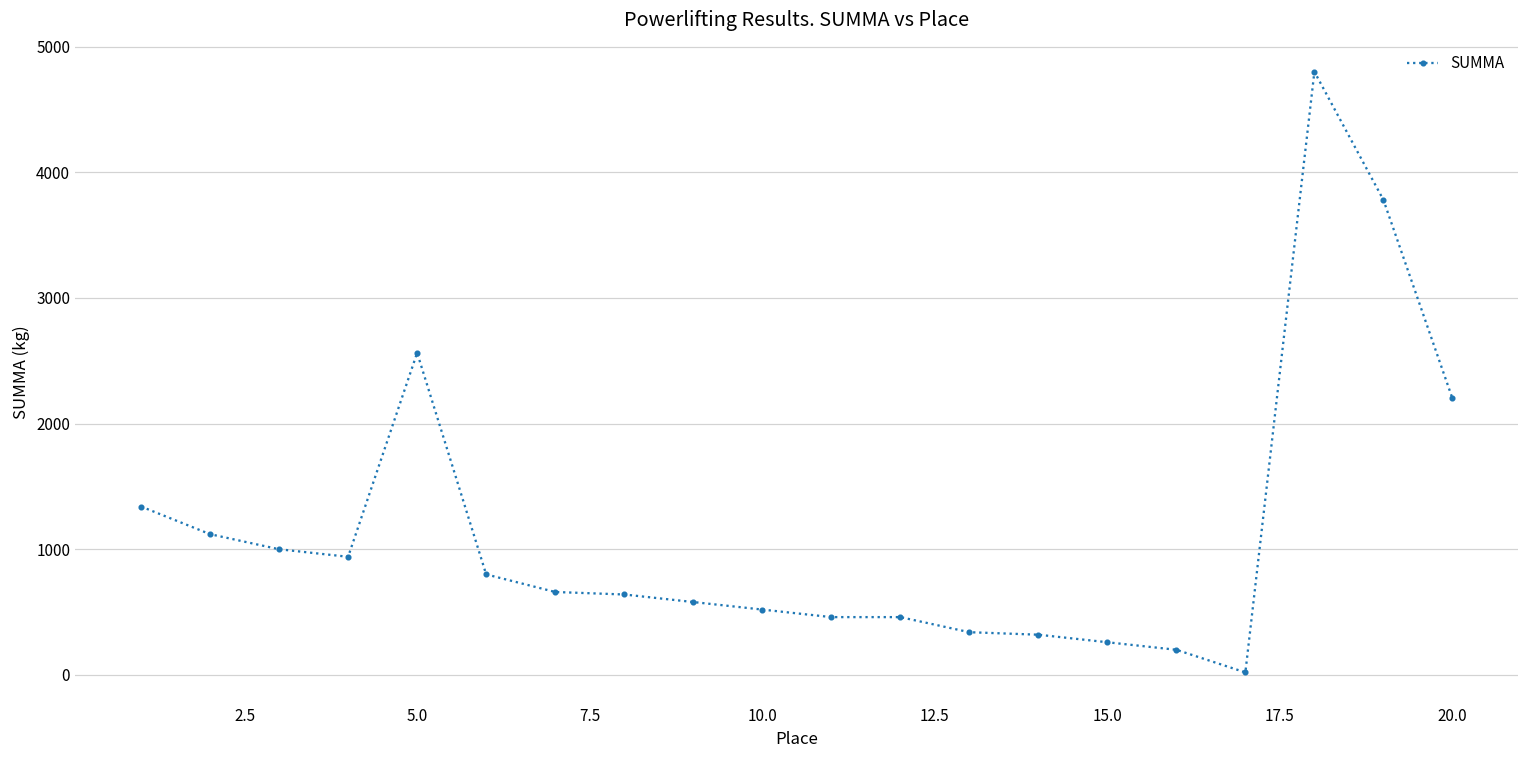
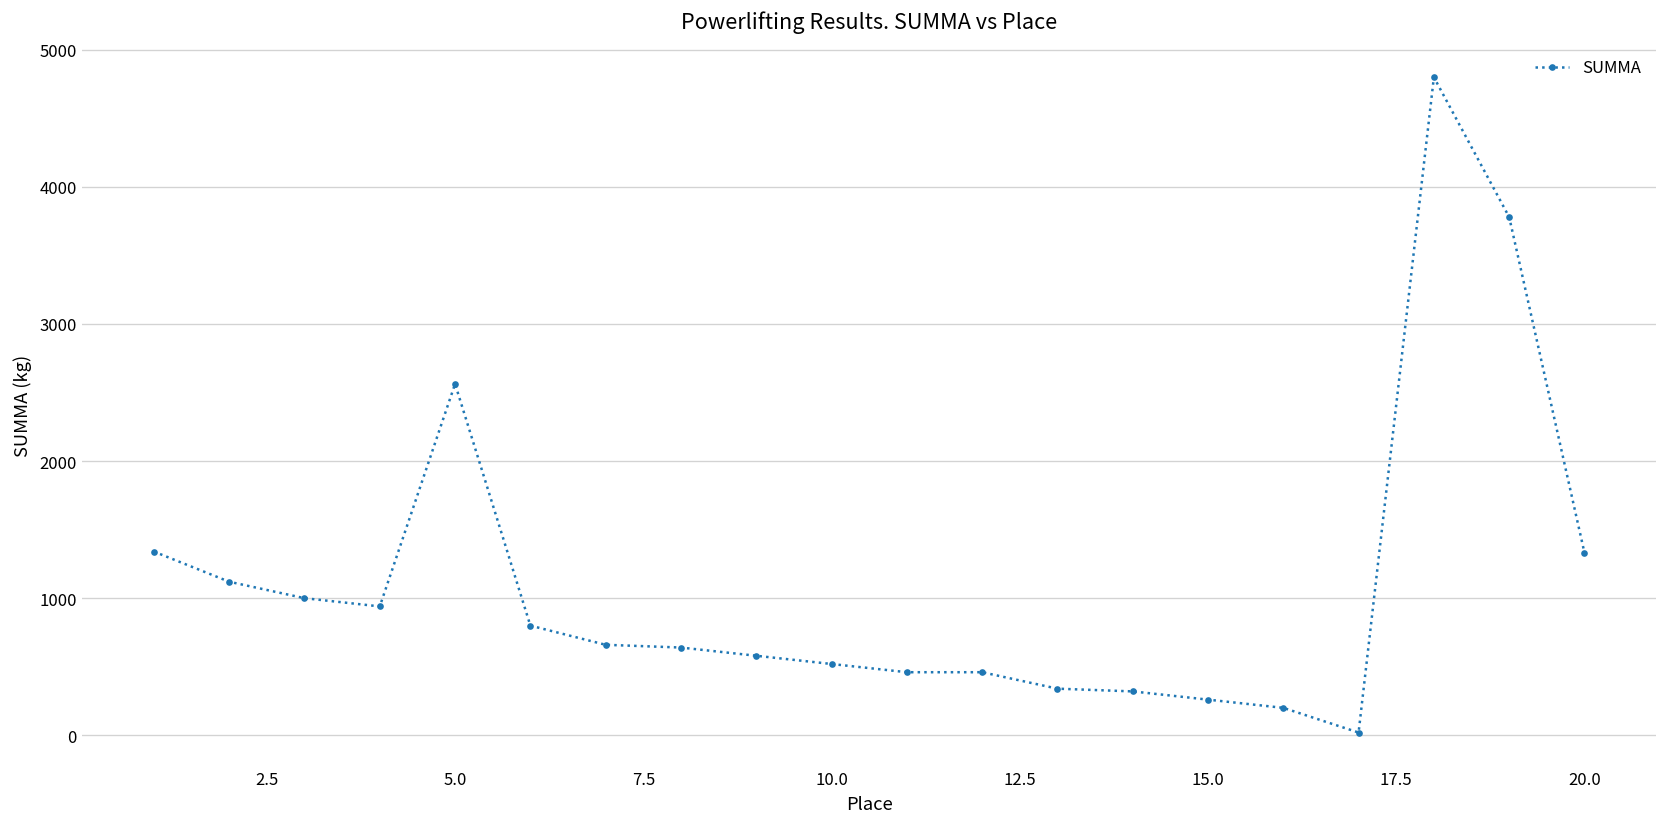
20.0: 2200 -> 1330
